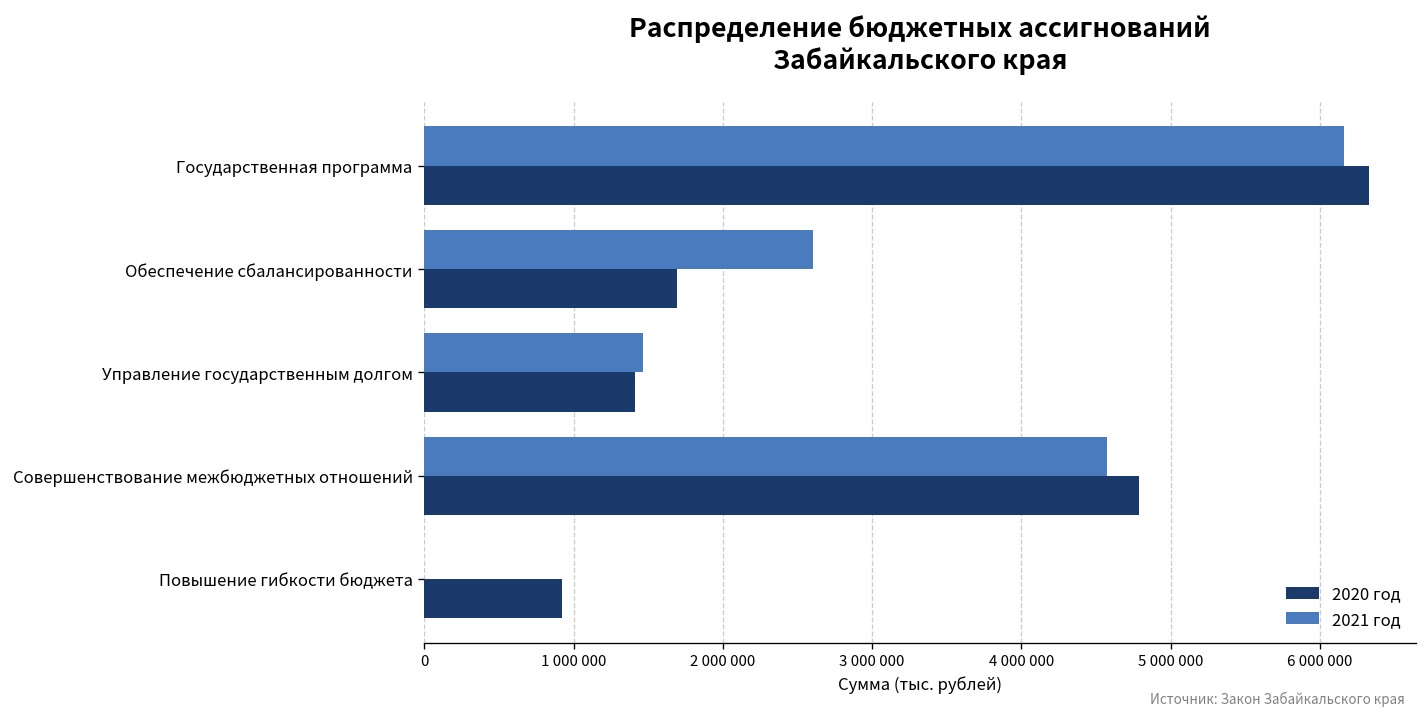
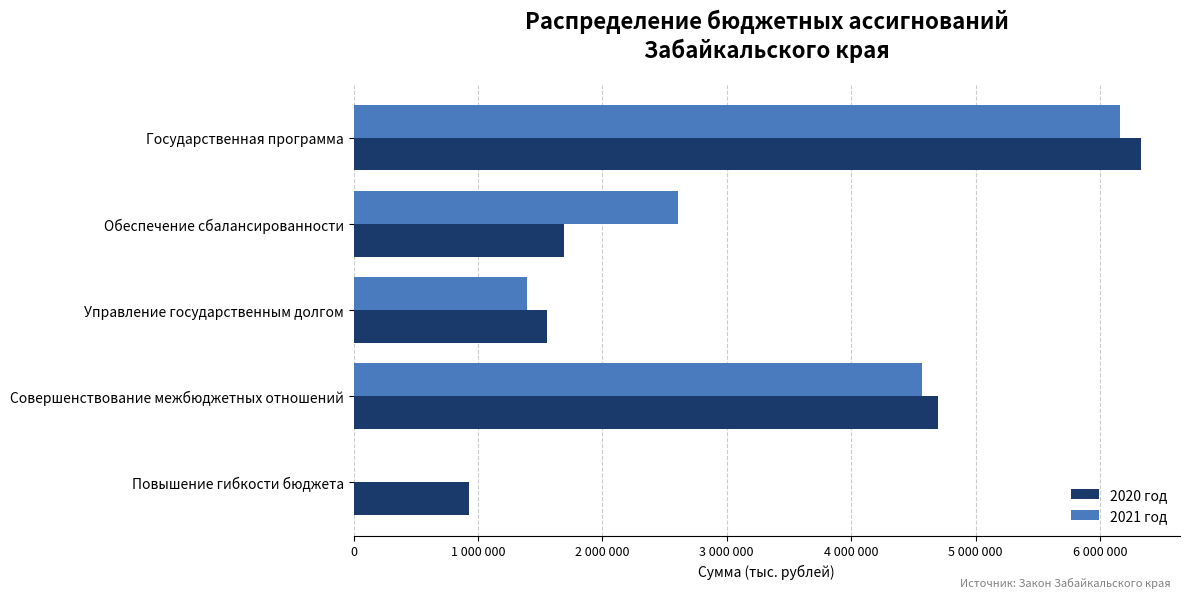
2021 год, Управление государственным долгом: 1460000 -> 1390000
2020 год, Управление государственным долгом: 1410000 -> 1550000
2020 год, Совершенствование межбюджетных отношений: 4790000 -> 4700000
